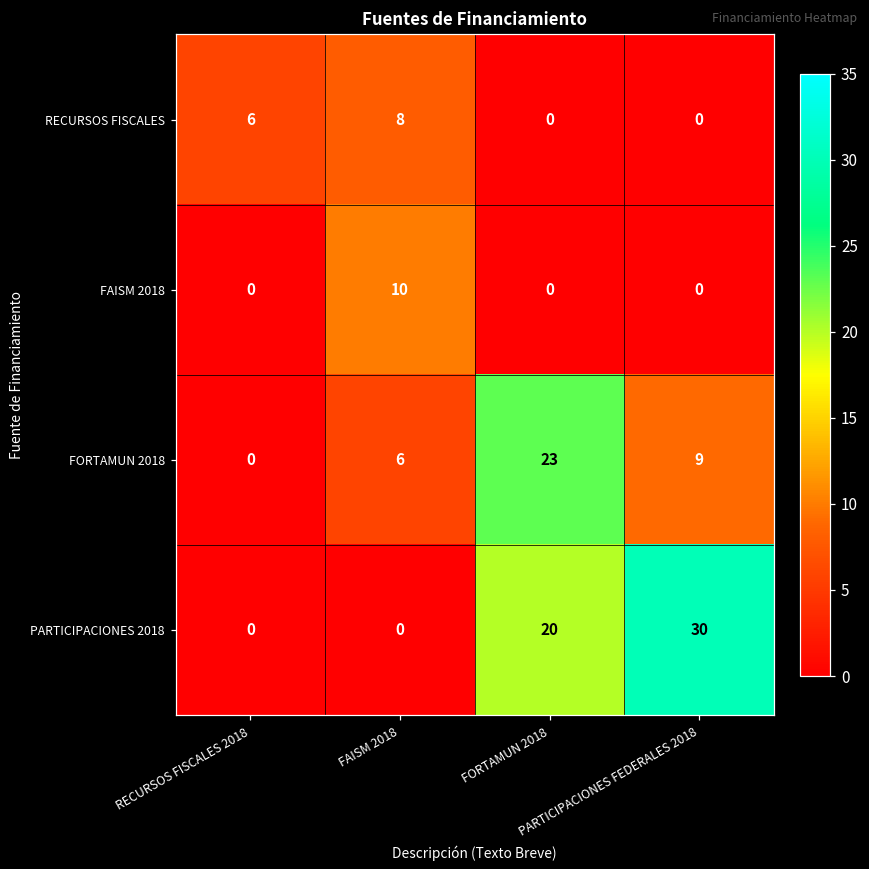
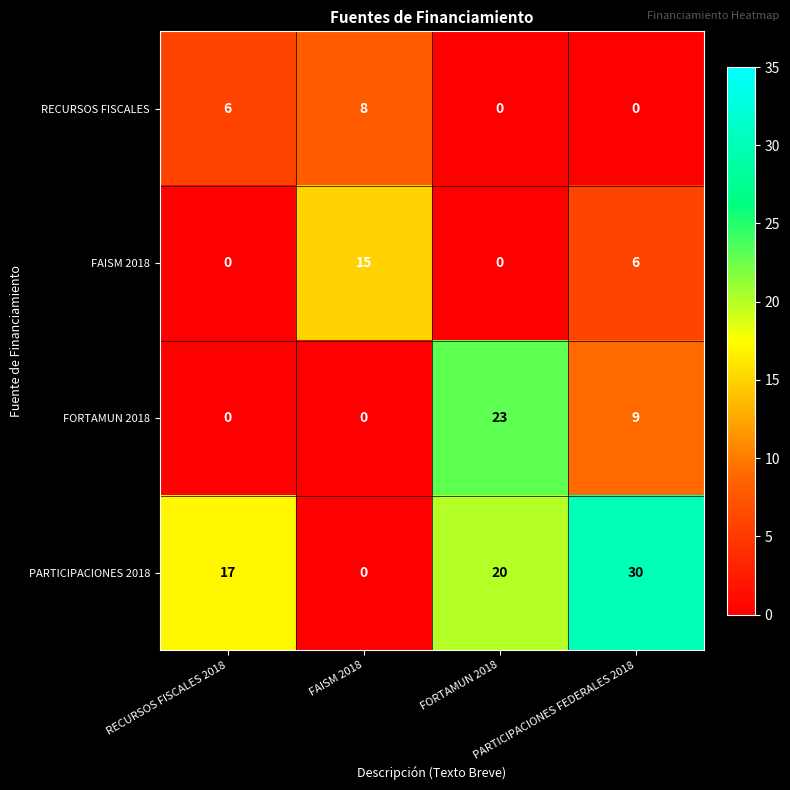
FAISM 2018, FAISM 2018: 10 -> 15
FAISM 2018, PARTICIPACIONES FEDERALES 2018: 0 -> 6
FORTAMUN 2018, FAISM 2018: 6 -> 0
PARTICIPACIONES 2018, RECURSOS FISCALES 2018: 0 -> 17
